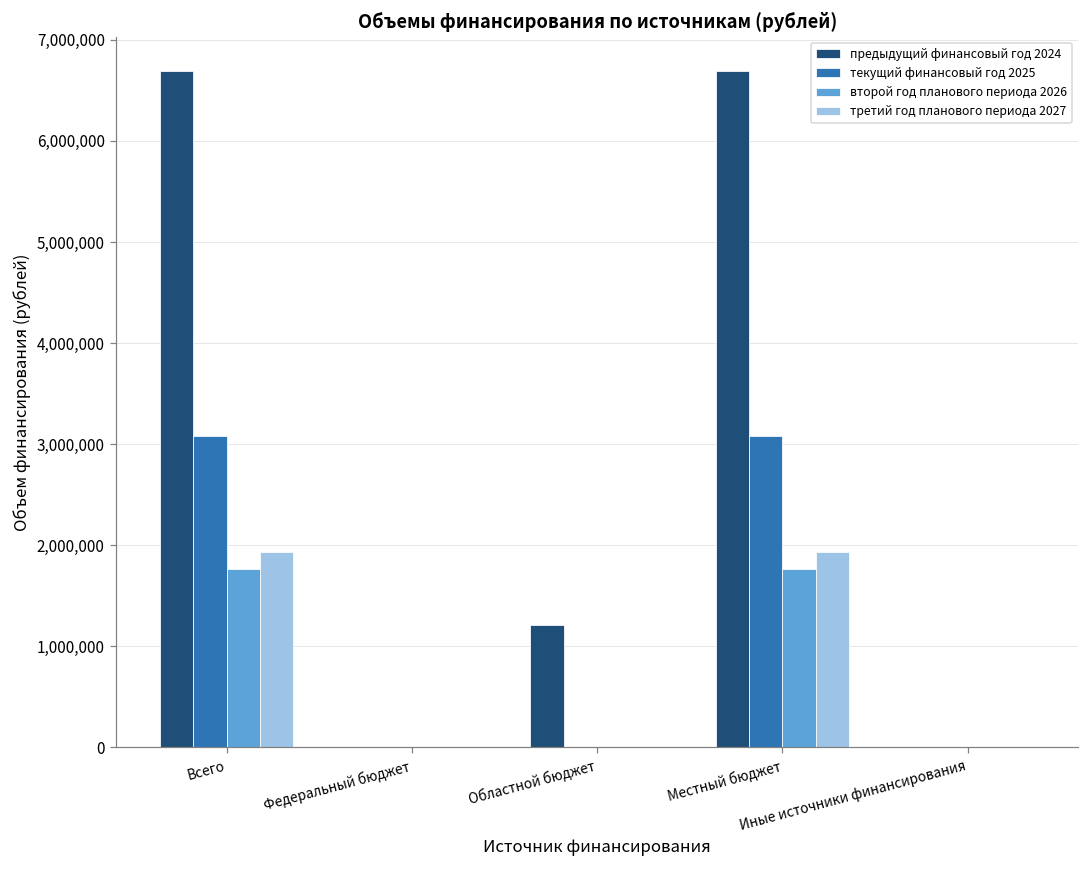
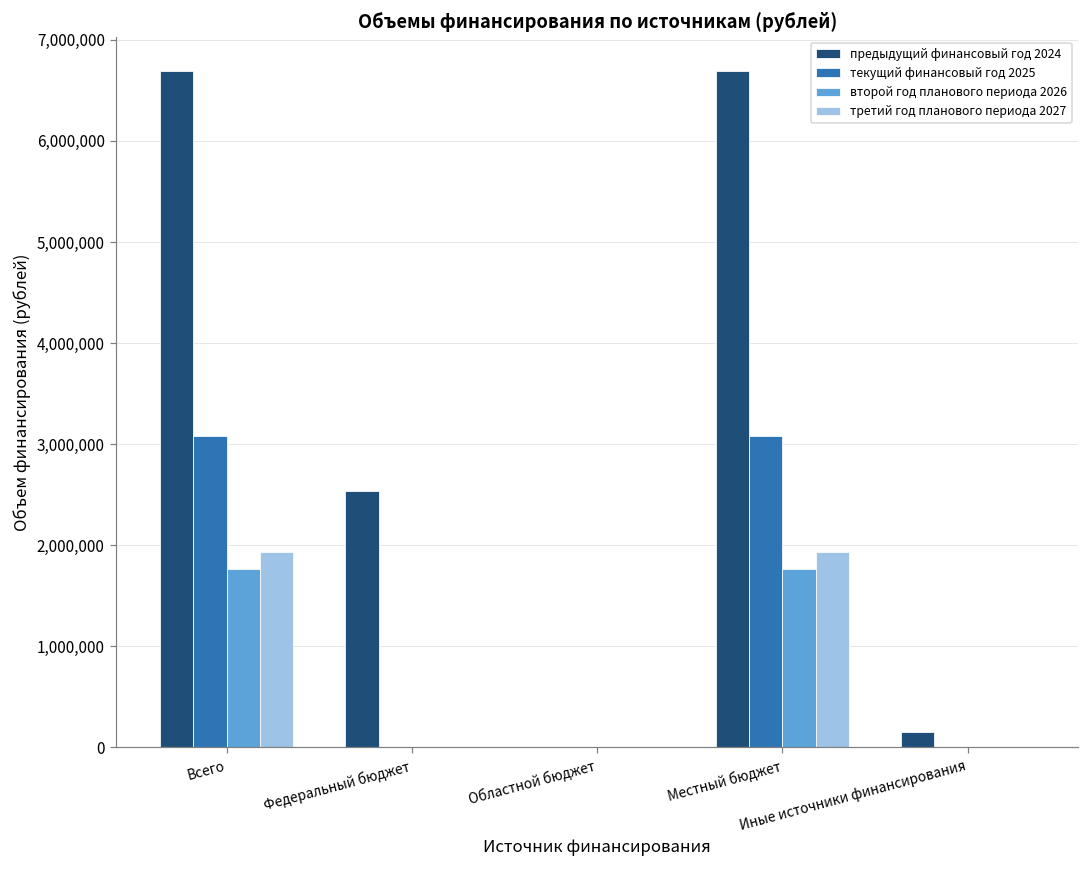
предыдущий финансовый год 2024, Федеральный бюджет: 0 -> 2,500,000
предыдущий финансовый год 2024, Областной бюджет: 1,200,000 -> 0
предыдущий финансовый год 2024, Иные источники финансирования: 0 -> 100,000
